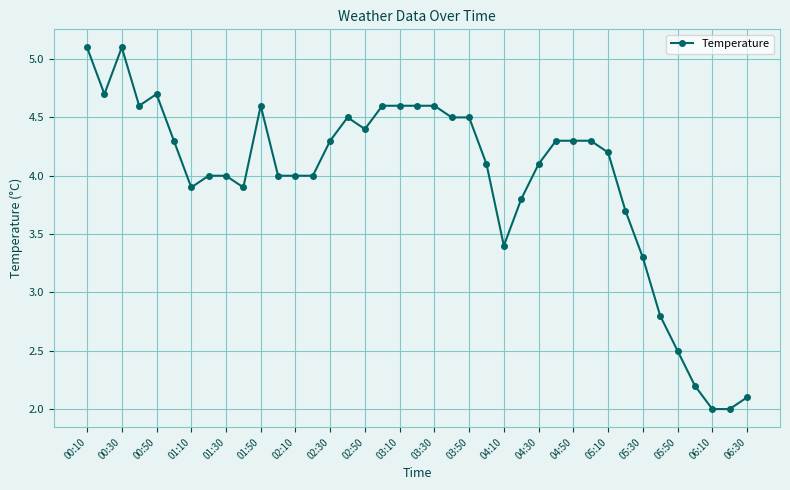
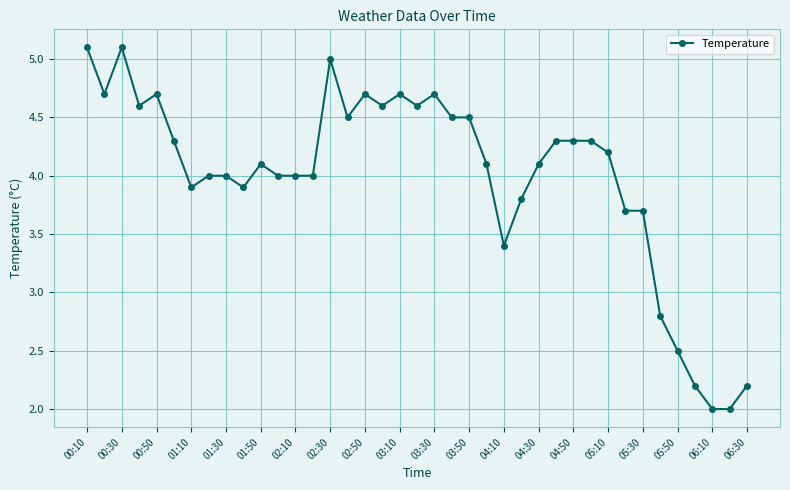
01:50: 4.6 -> 4.1
02:30: 4.3 -> 5.0
02:50: 4.4 -> 4.7
03:10: 4.6 -> 4.7
03:30: 4.6 -> 4.7
05:30: 3.3 -> 3.7
06:30: 2.1 -> 2.2
